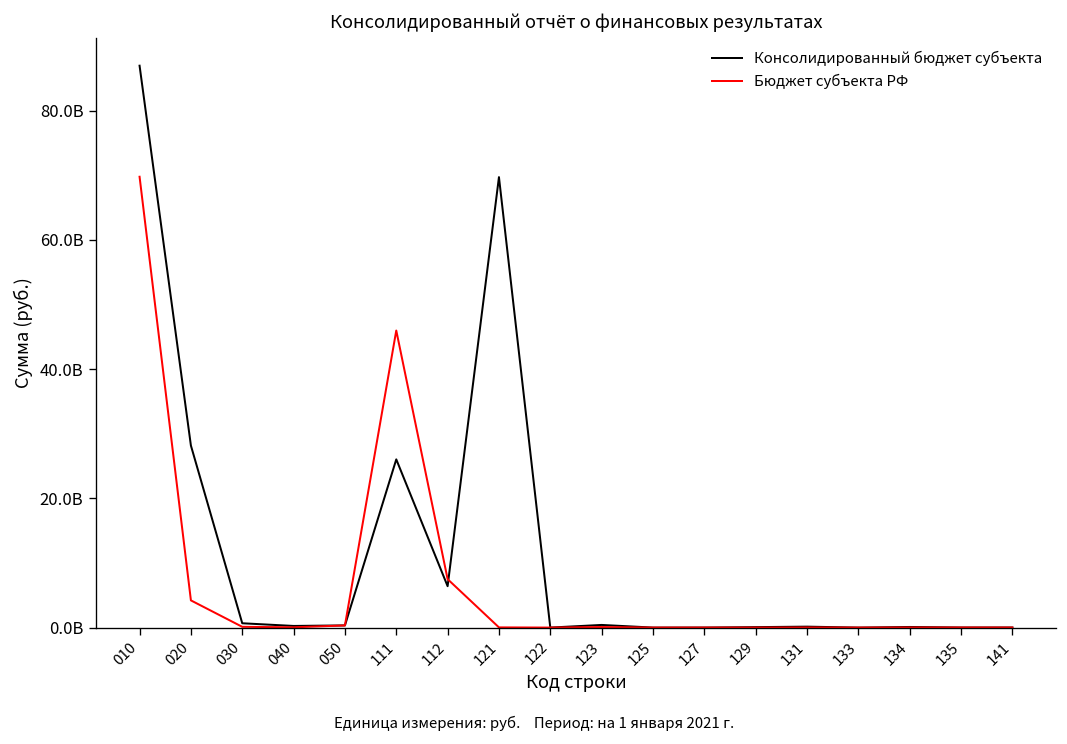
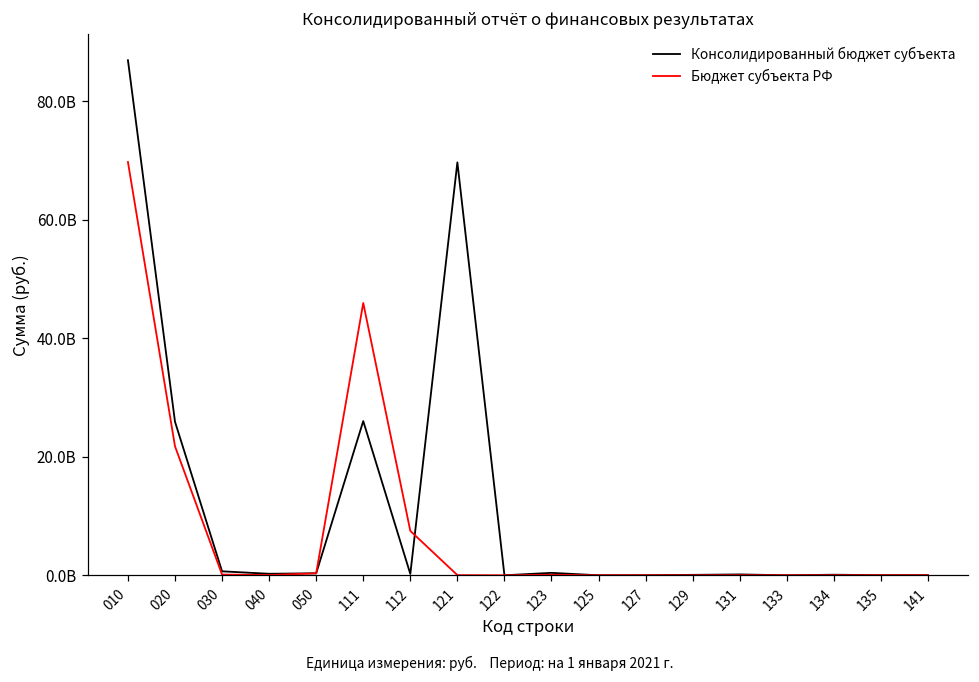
Консолидированный бюджет субъекта, 020: 28000000000 -> 26000000000
Бюджет субъекта РФ, 020: 4000000000 -> 22000000000
Консолидированный бюджет субъекта, 112: 6000000000 -> 0
